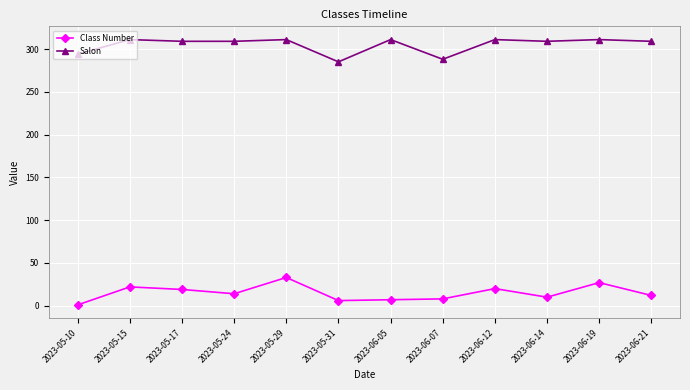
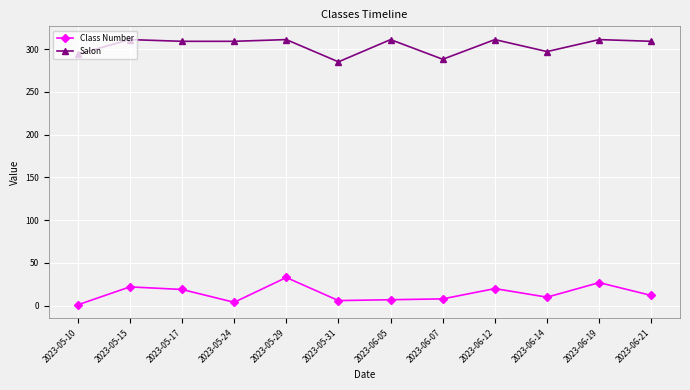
Class Number, 2023-05-24: 10 -> 0
Salon, 2023-06-14: 310 -> 300
